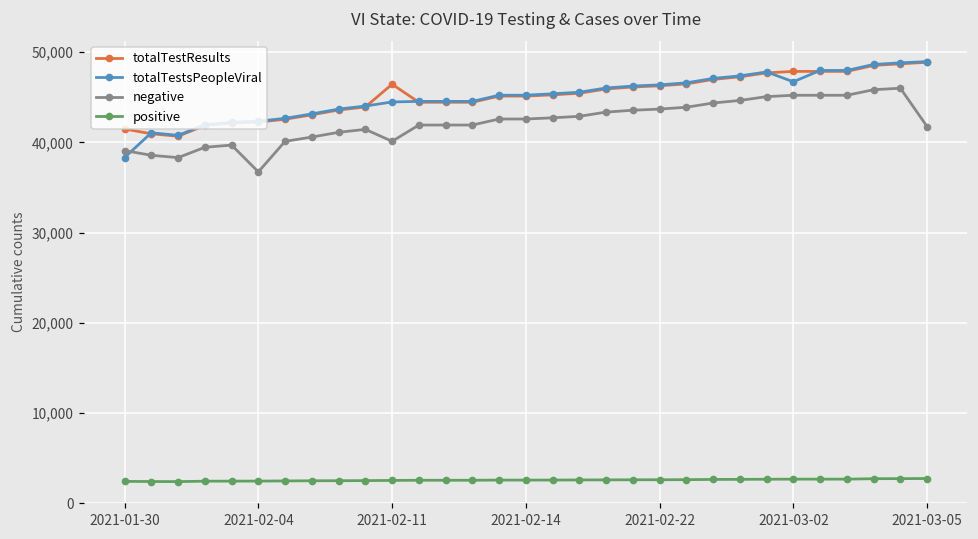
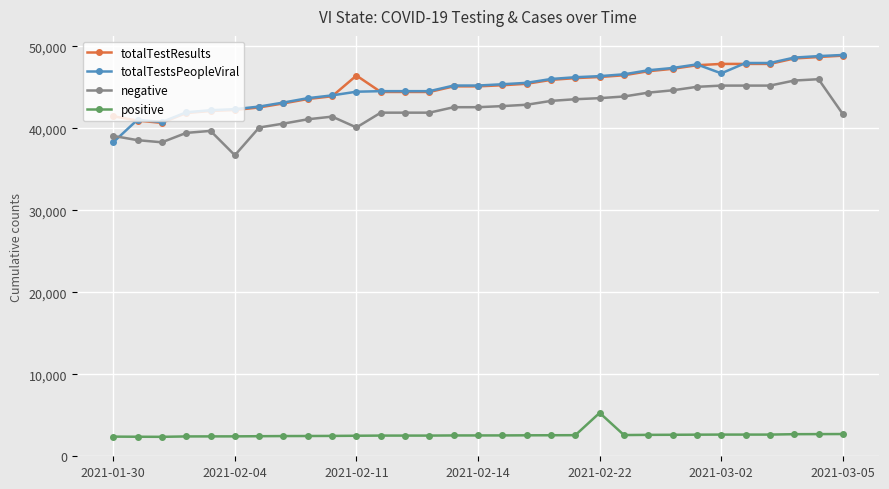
positive, 2021-02-22: 3,000 -> 5,000
